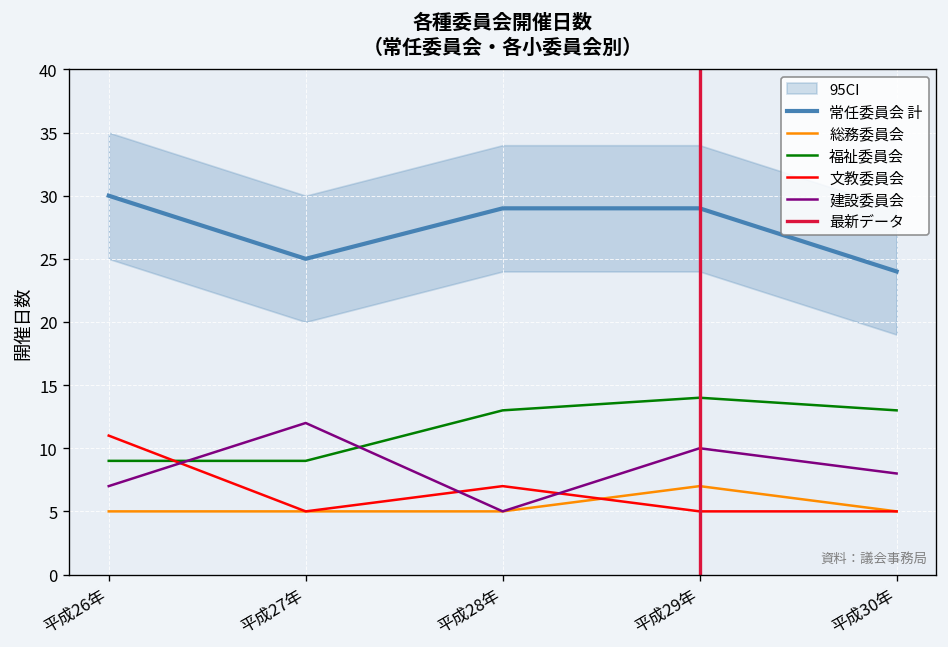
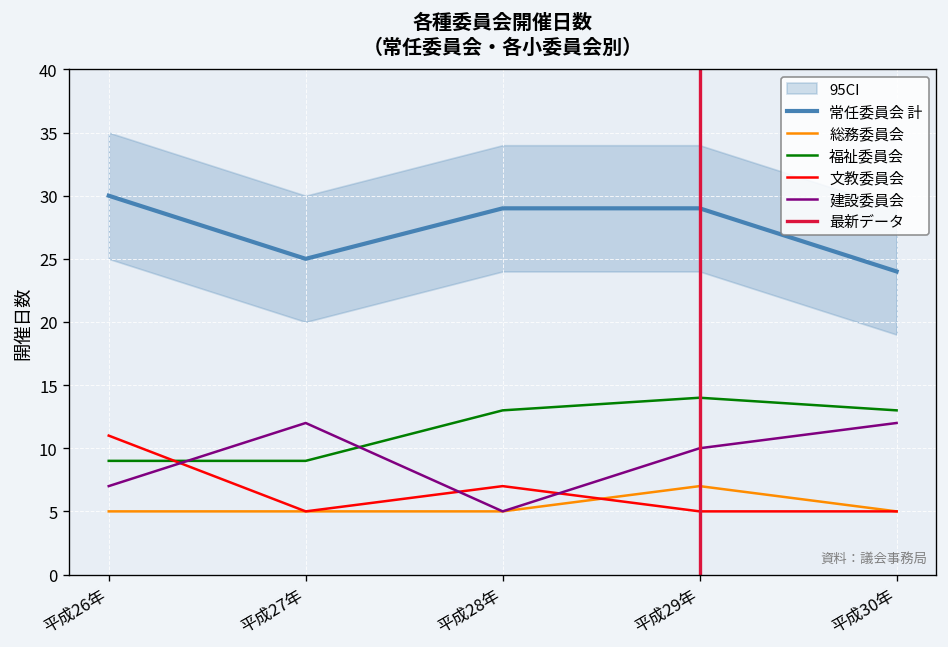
建設委員会, 平成30年: 8 -> 12
